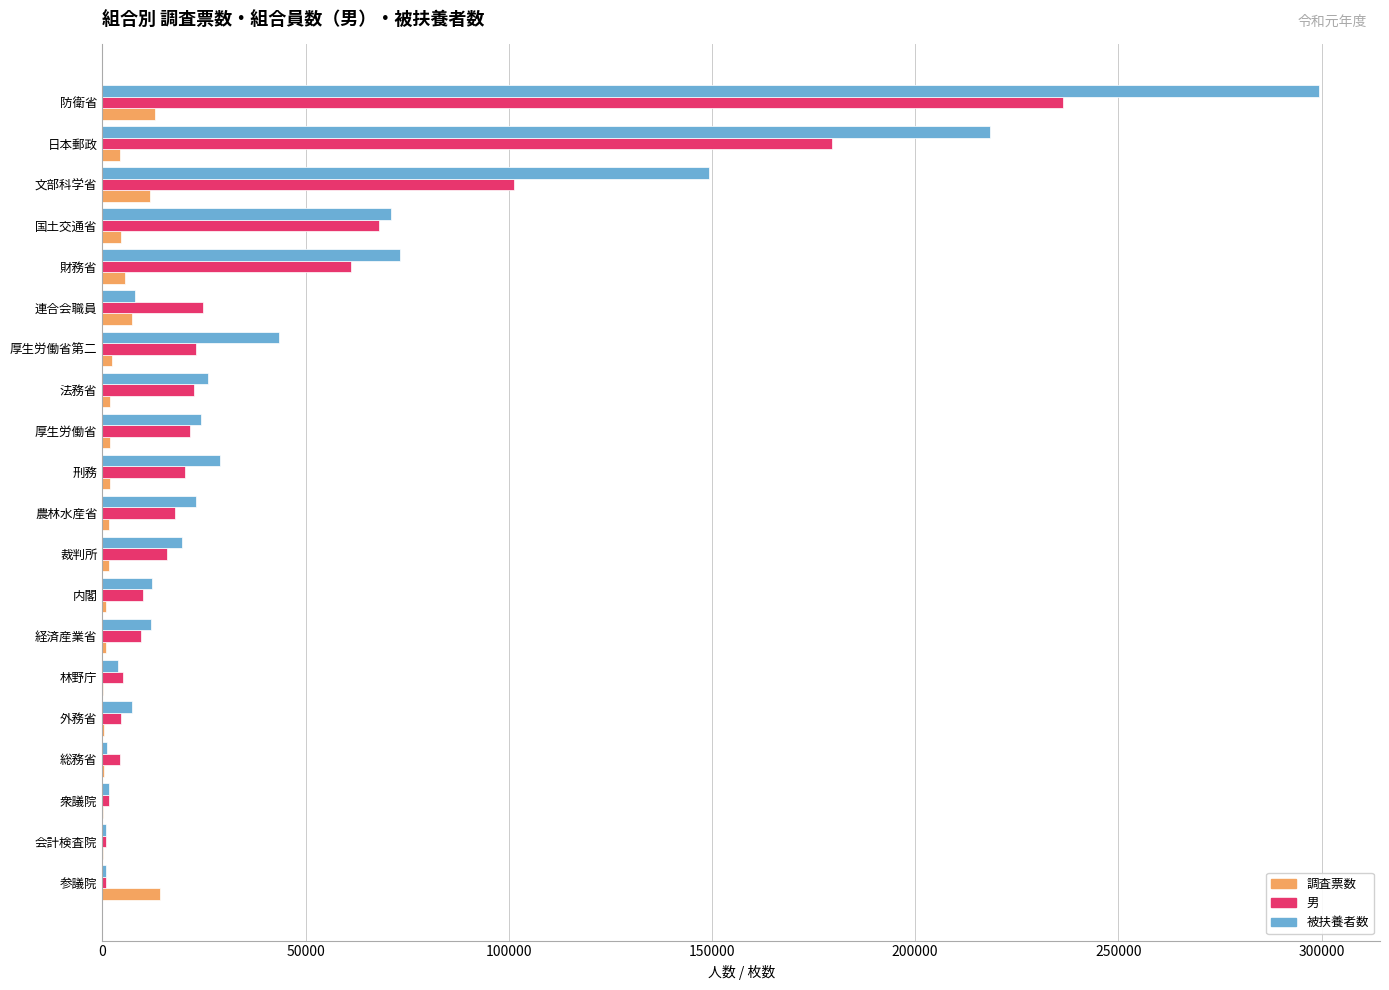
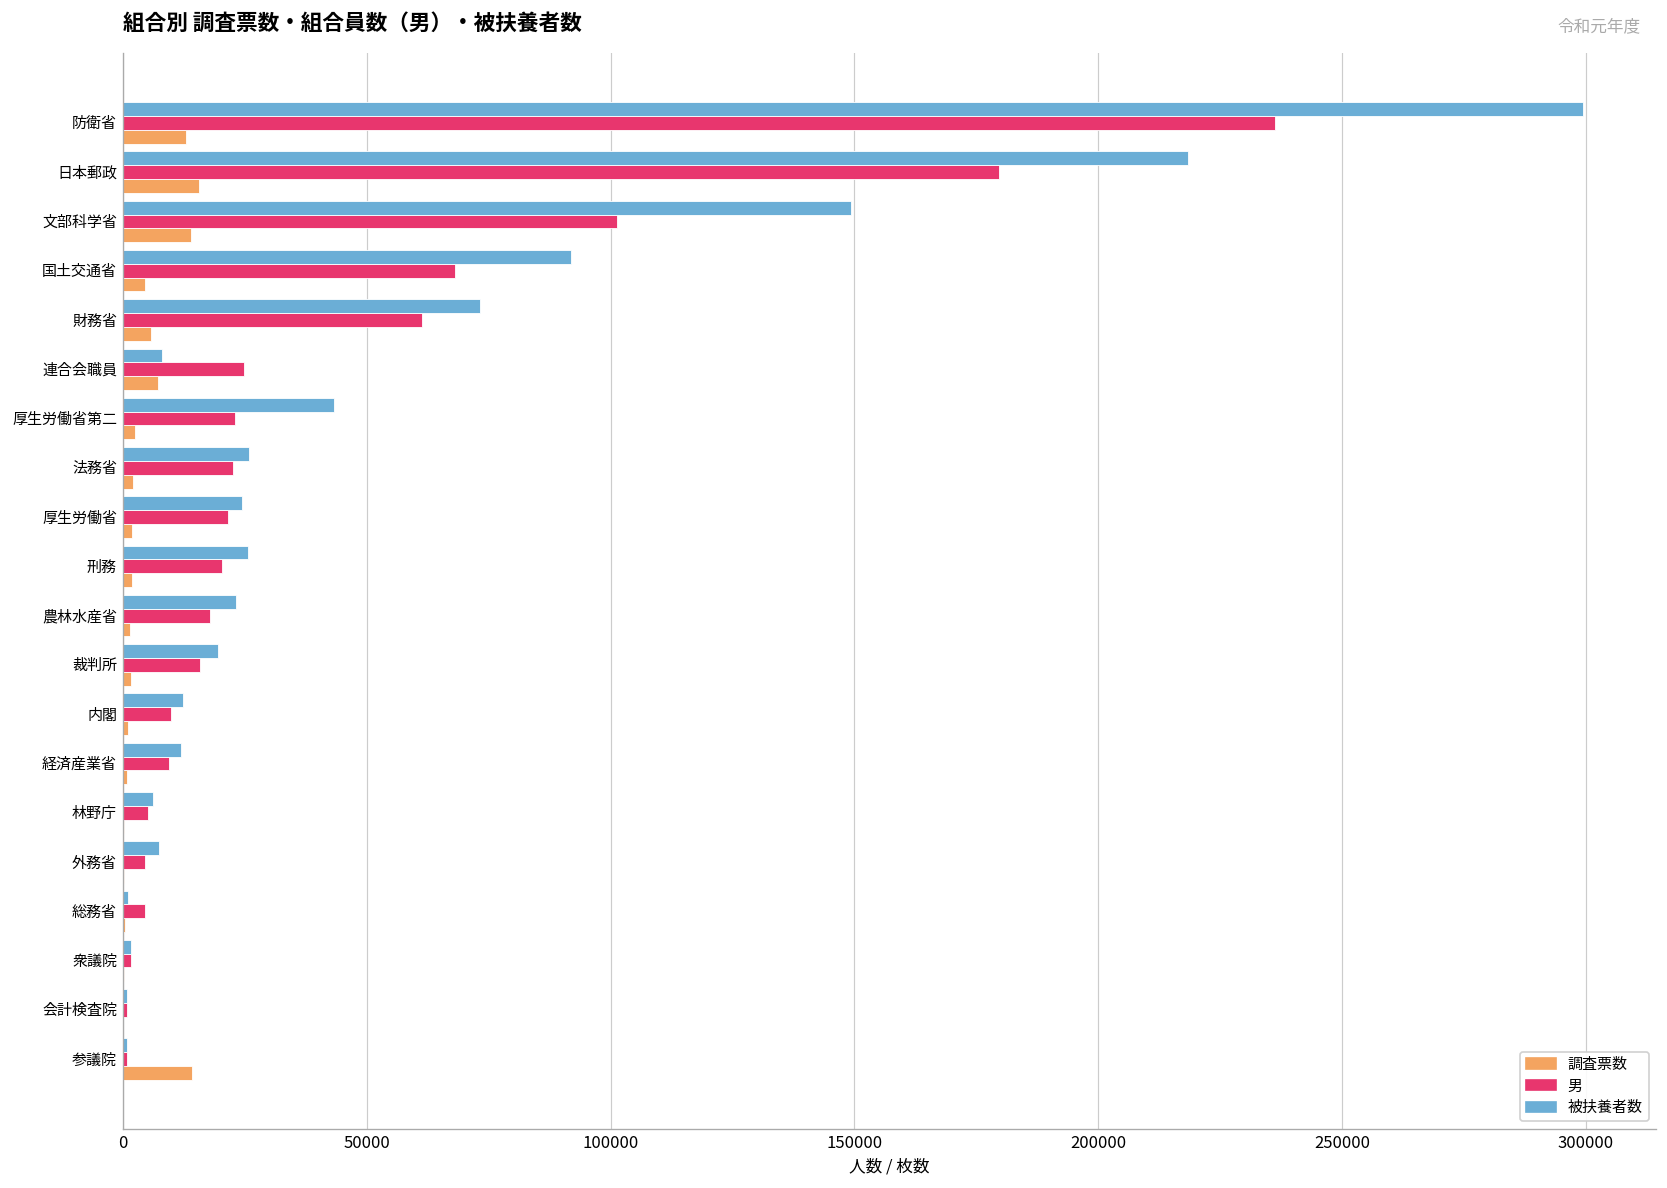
調査票数, 日本郵政: 4000 -> 16000
調査票数, 文部科学省: 12000 -> 14000
被扶養者数, 国土交通省: 71000 -> 92000
被扶養者数, 刑務: 29000 -> 26000
被扶養者数, 林野庁: 4000 -> 6000
